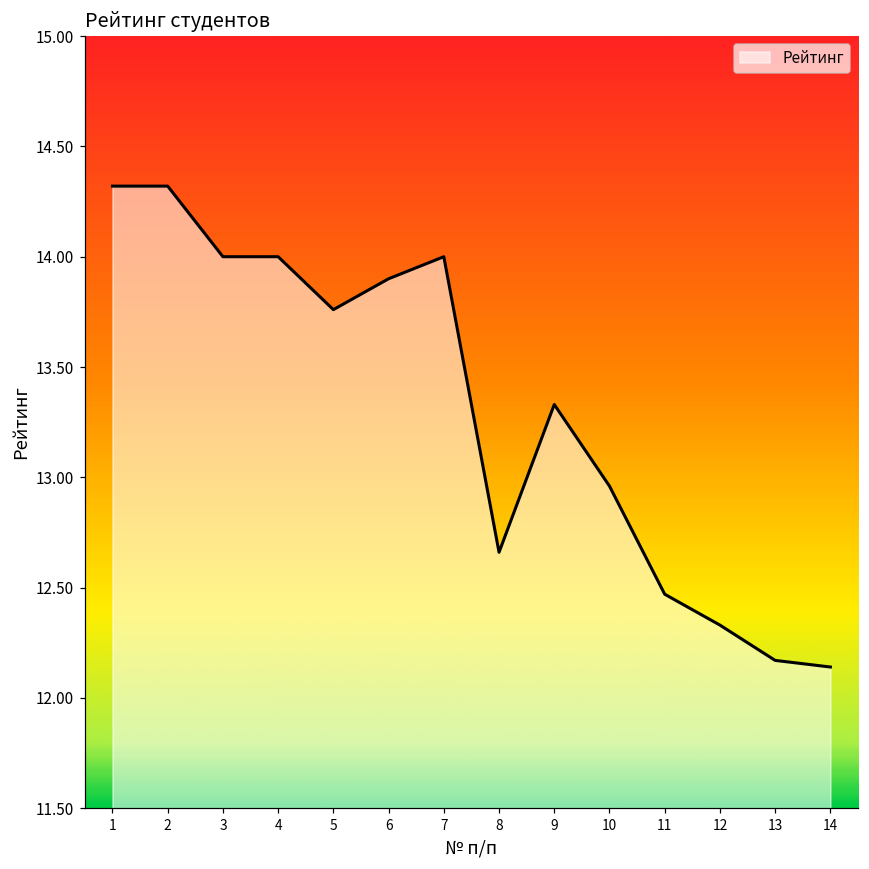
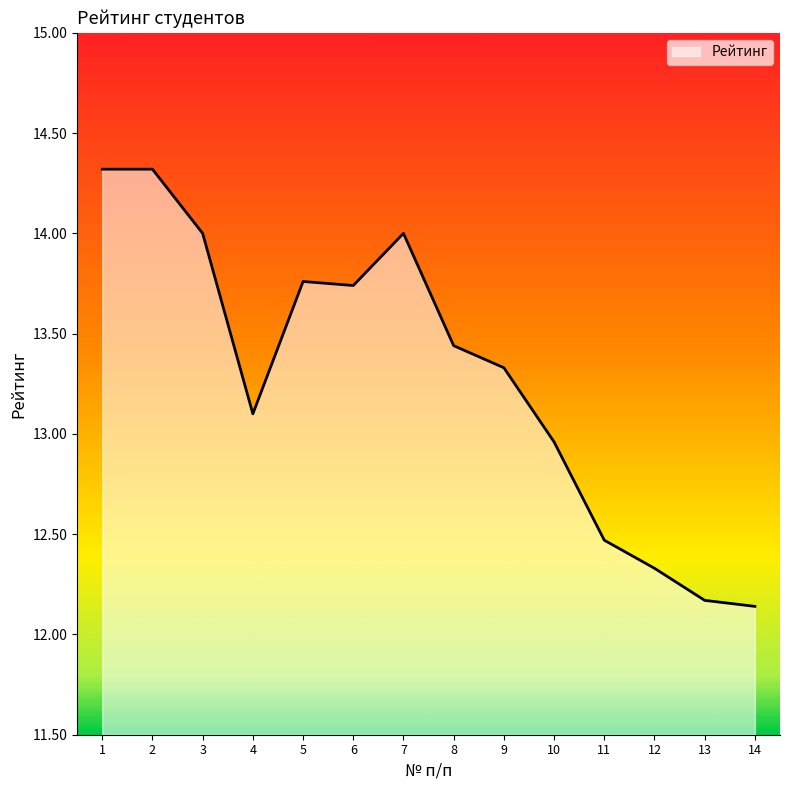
4: 14.0 -> 13.1
6: 13.90 -> 13.74
8: 12.66 -> 13.44
